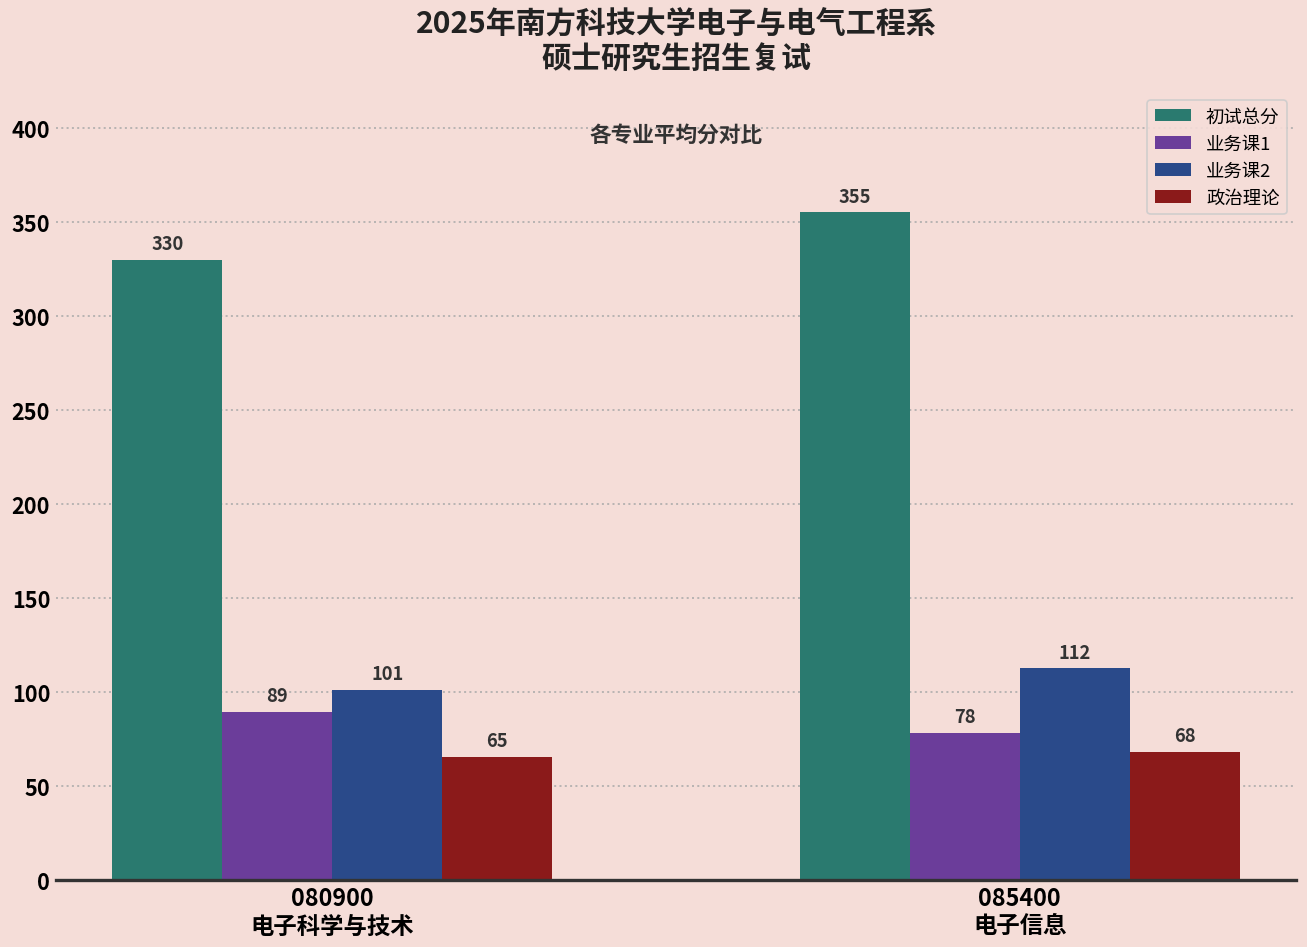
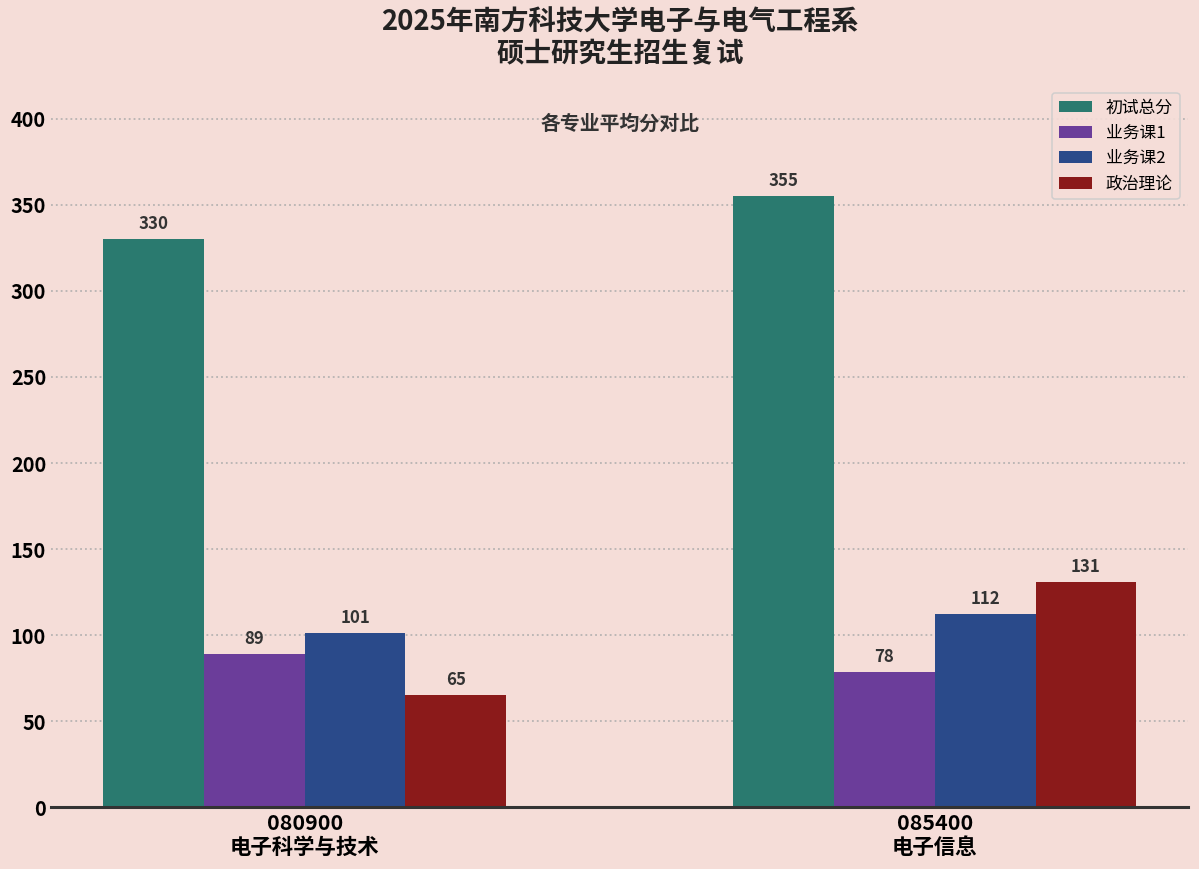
政治理论, 085400 电子信息: 68 -> 131
